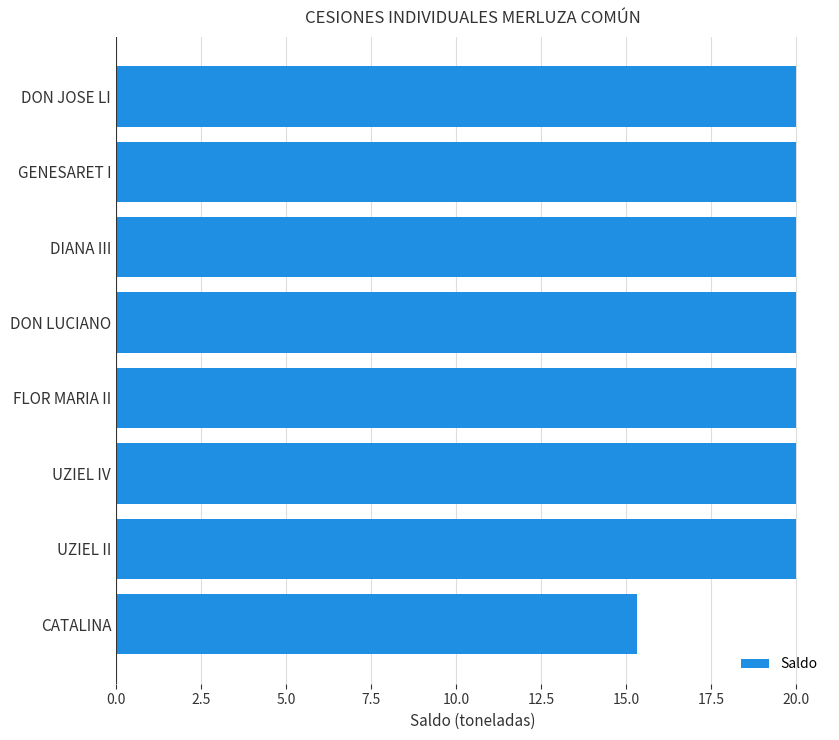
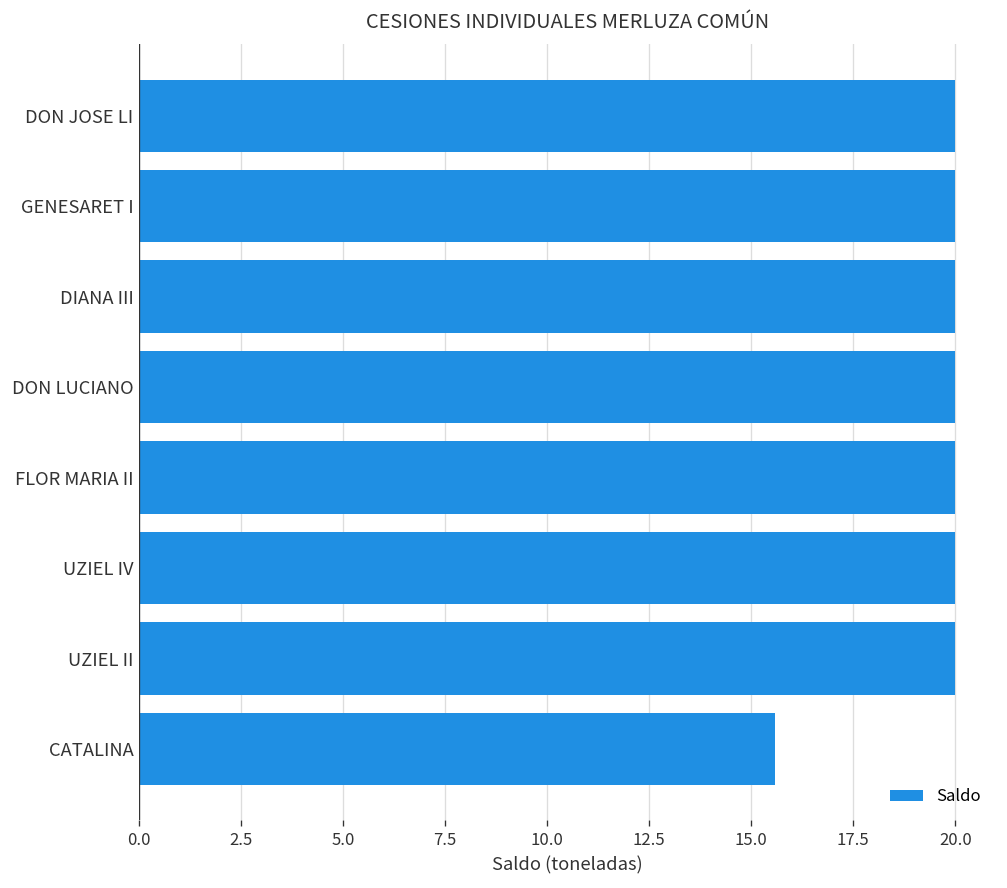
CATALINA: 15.3 -> 15.6
